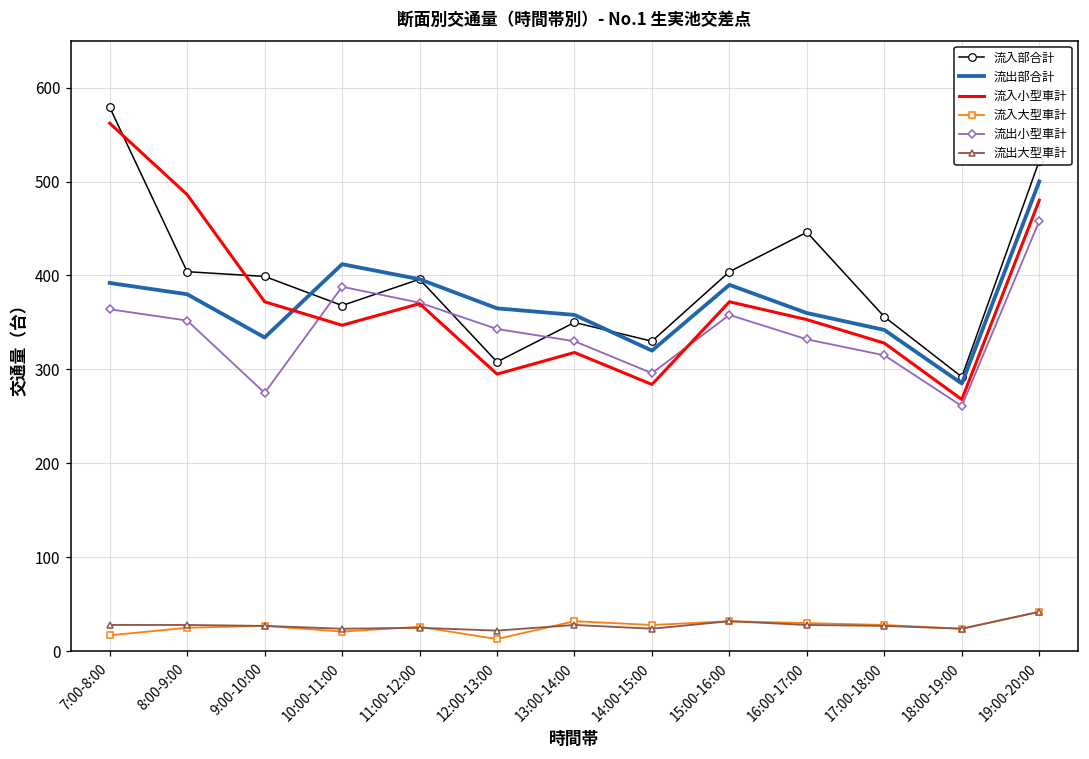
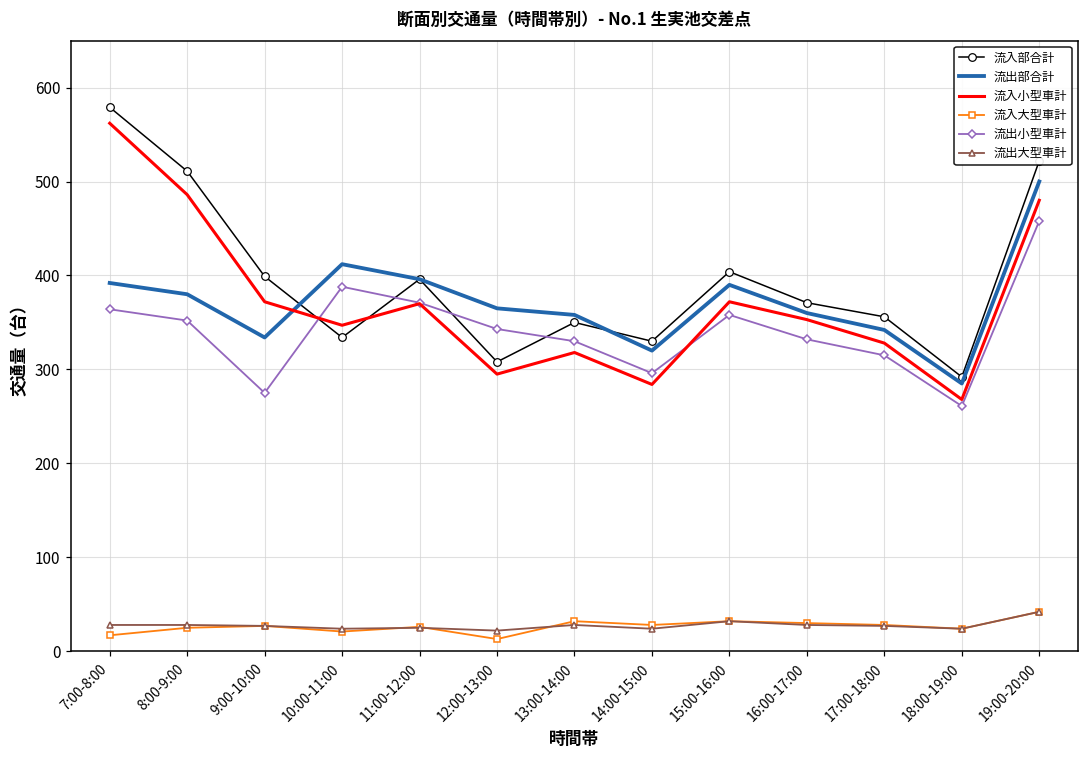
流入部合計, 8:00-9:00: 400 -> 510
流入部合計, 10:00-11:00: 370 -> 330
流入部合計, 16:00-17:00: 450 -> 370
